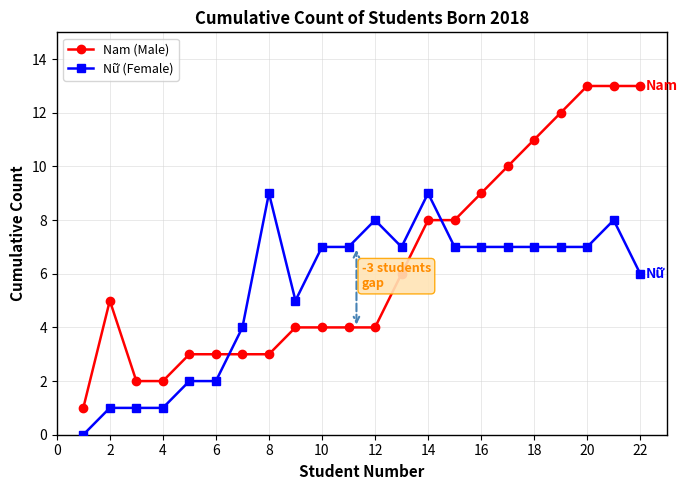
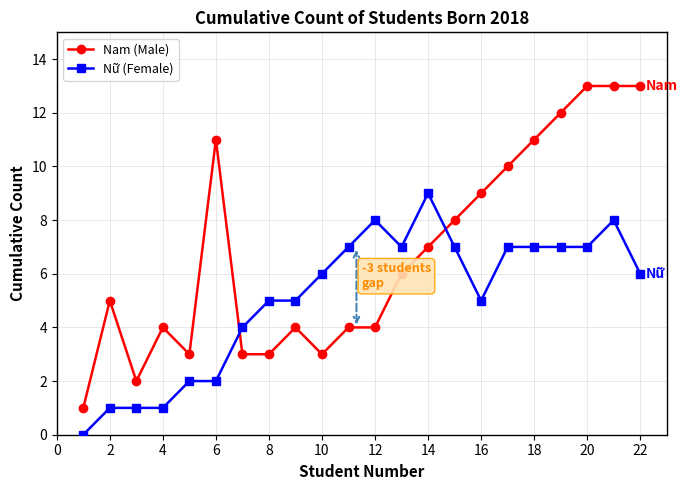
Nam (Male), 4: 2 -> 4
Nam (Male), 6: 3 -> 11
Nữ (Female), 8: 9 -> 5
Nam (Male), 10: 4 -> 3
Nữ (Female), 10: 7 -> 6
Nam (Male), 14: 8 -> 7
Nữ (Female), 16: 7 -> 5
